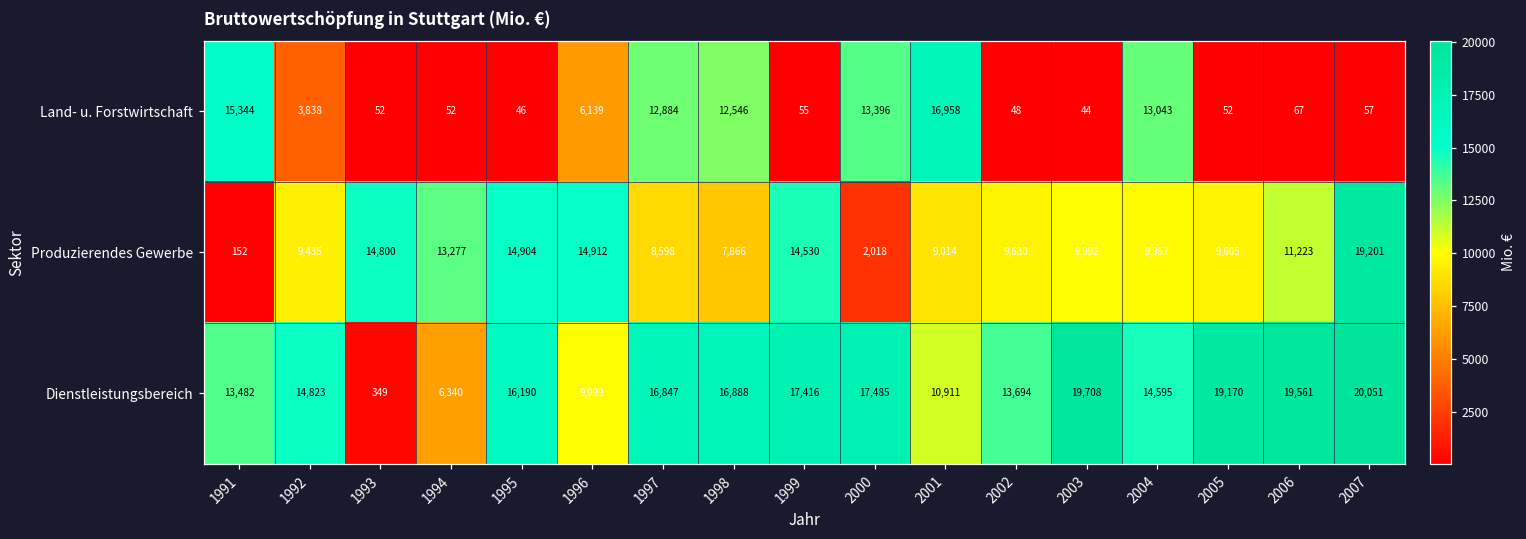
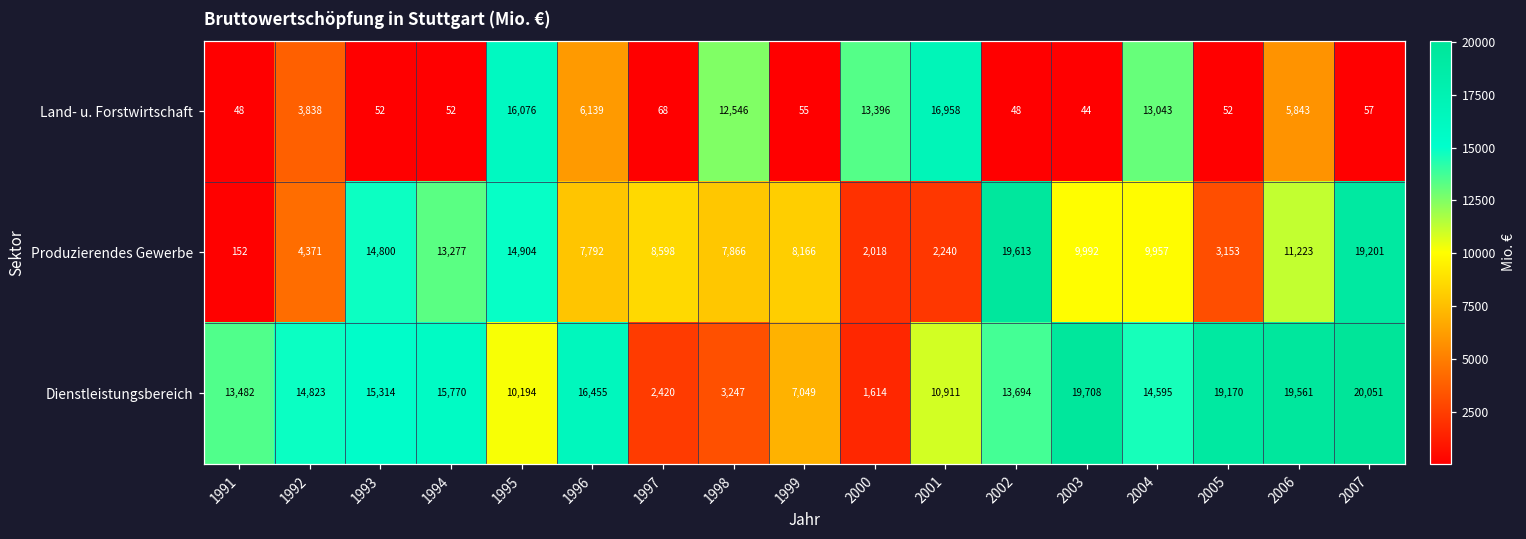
Land- u. Forstwirtschaft, 1991: 15,344 -> 48
Land- u. Forstwirtschaft, 1995: 46 -> 16,076
Land- u. Forstwirtschaft, 1997: 12,884 -> 68
Land- u. Forstwirtschaft, 2006: 67 -> 5,843
Produzierendes Gewerbe, 1992: 9,435 -> 4,371
Produzierendes Gewerbe, 1996: 14,912 -> 7,792
Produzierendes Gewerbe, 1999: 14,530 -> 8,166
Produzierendes Gewerbe, 2001: 9,014 -> 2,240
Produzierendes Gewerbe, 2002: 9,630 -> 19,613
Produzierendes Gewerbe, 2005: 9,605 -> 3,153
Dienstleistungsbereich, 1993: 349 -> 15,314
Dienstleistungsbereich, 1994: 6,340 -> 15,770
Dienstleistungsbereich, 1995: 16,190 -> 10,194
Dienstleistungsbereich, 1996: 9,999 -> 16,455
Dienstleistungsbereich, 1997: 16,847 -> 2,420
Dienstleistungsbereich, 1998: 16,888 -> 3,247
Dienstleistungsbereich, 1999: 17,416 -> 7,049
Dienstleistungsbereich, 2000: 17,485 -> 1,614
